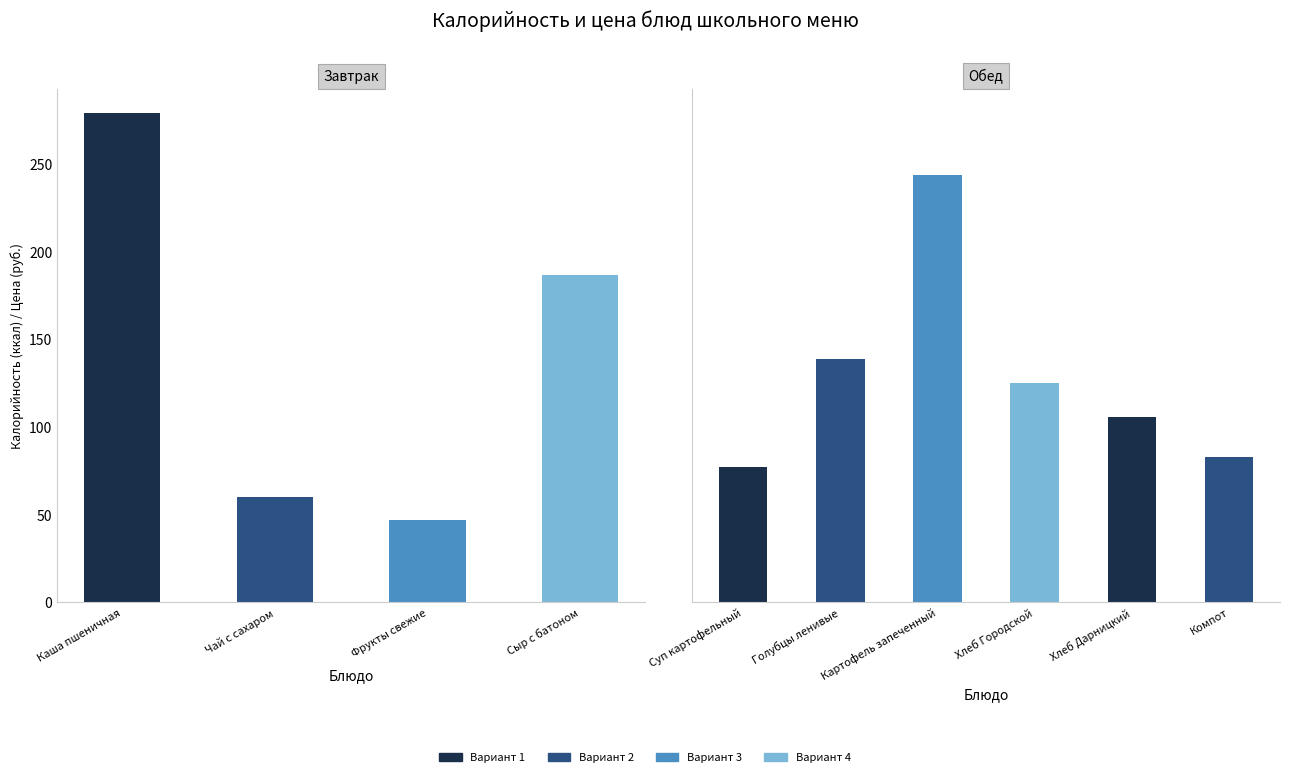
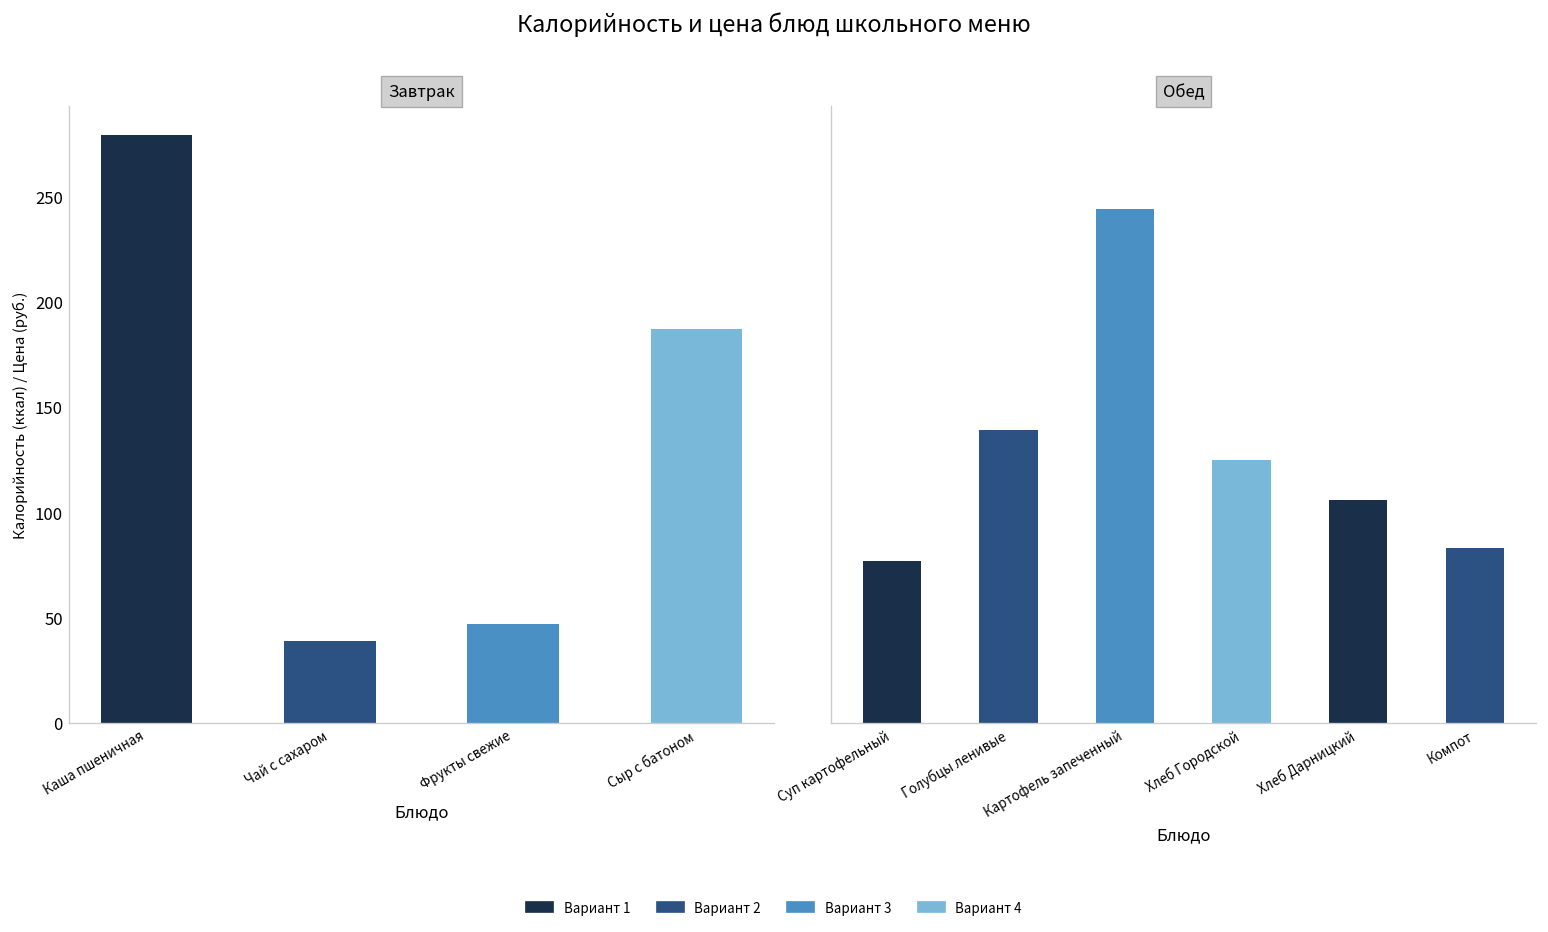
Завтрак, Чай с сахаром: 60 -> 39
